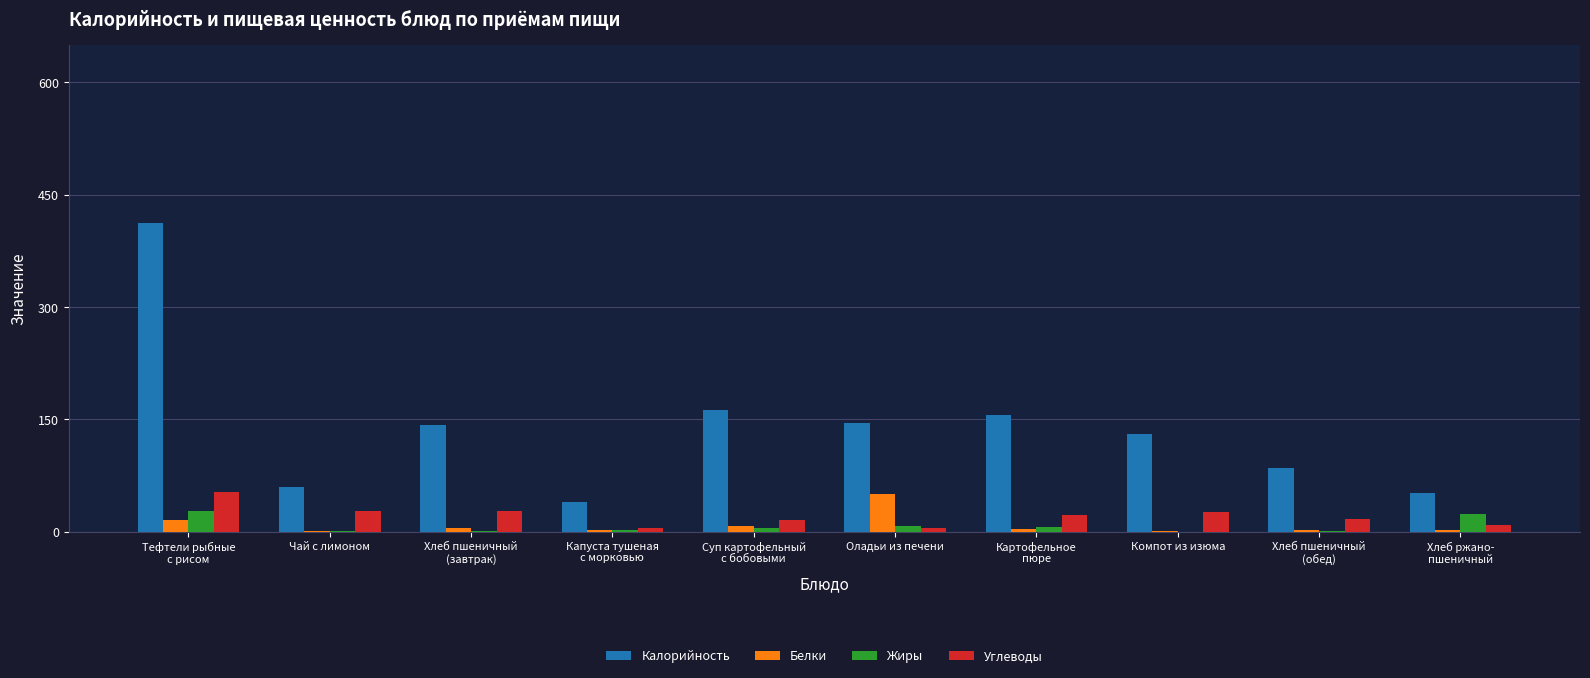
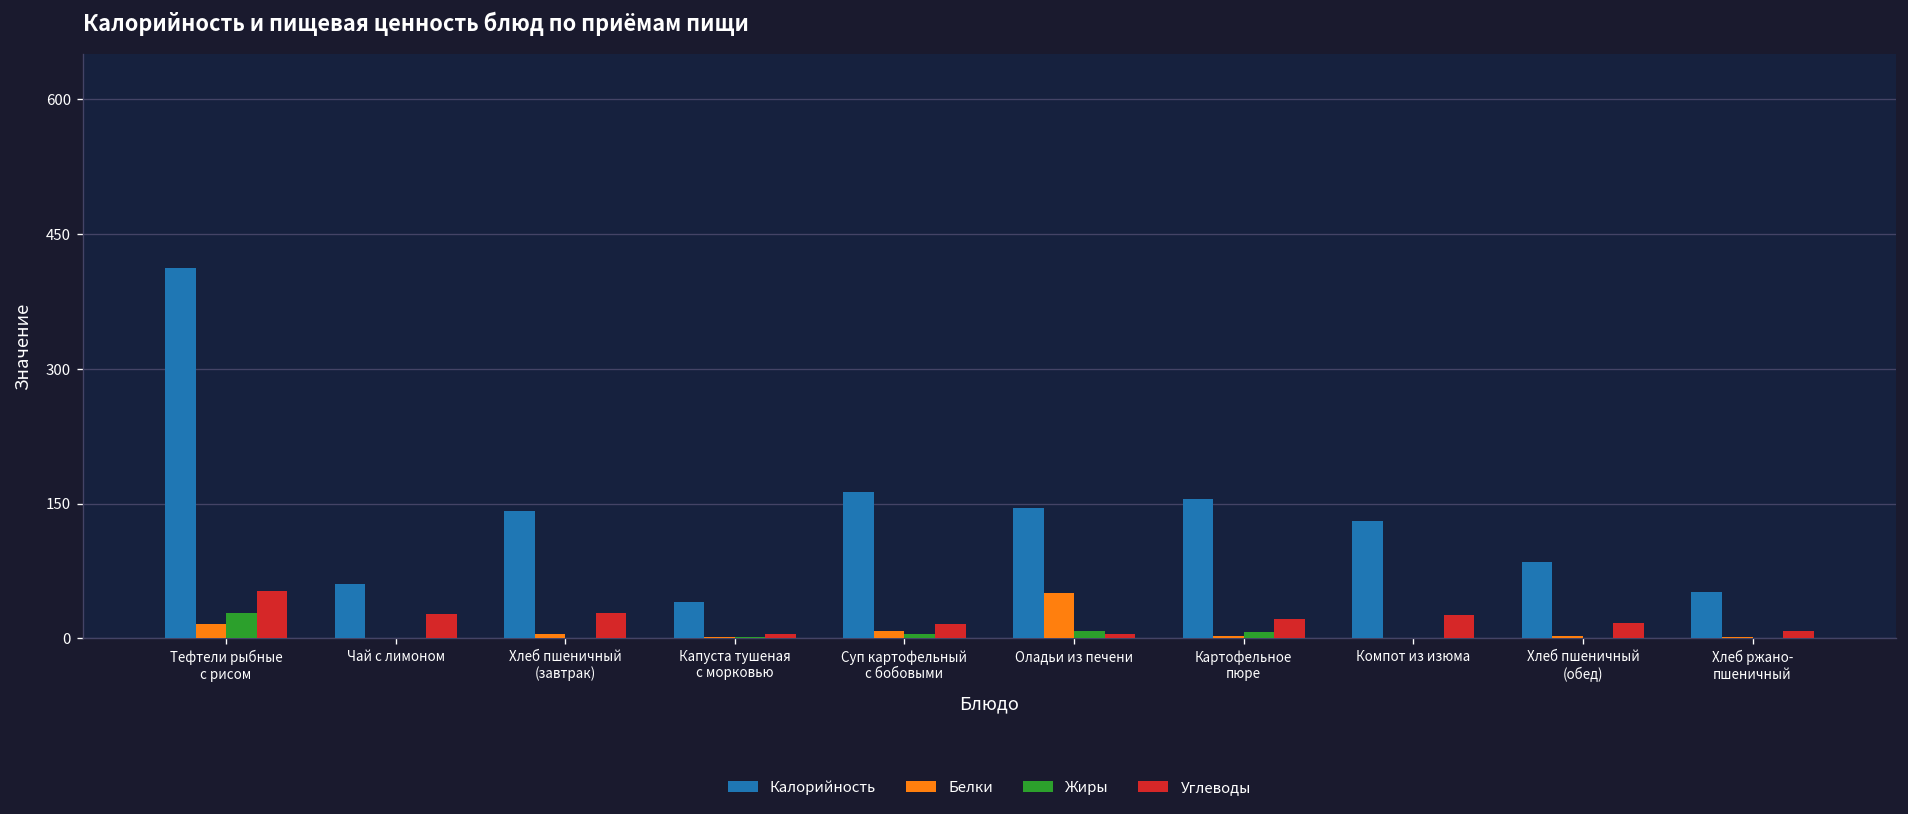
Жиры, Хлеб ржано- пшеничный: 20 -> 0
